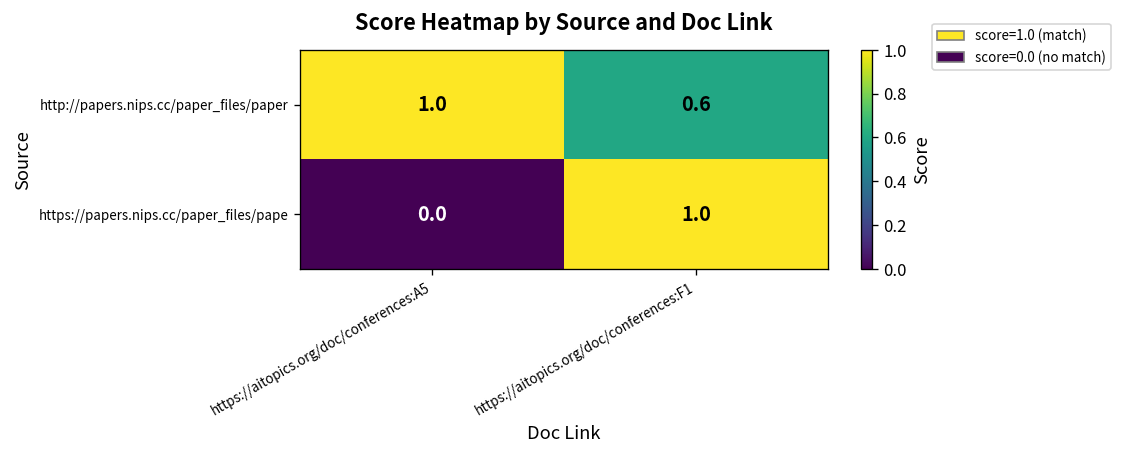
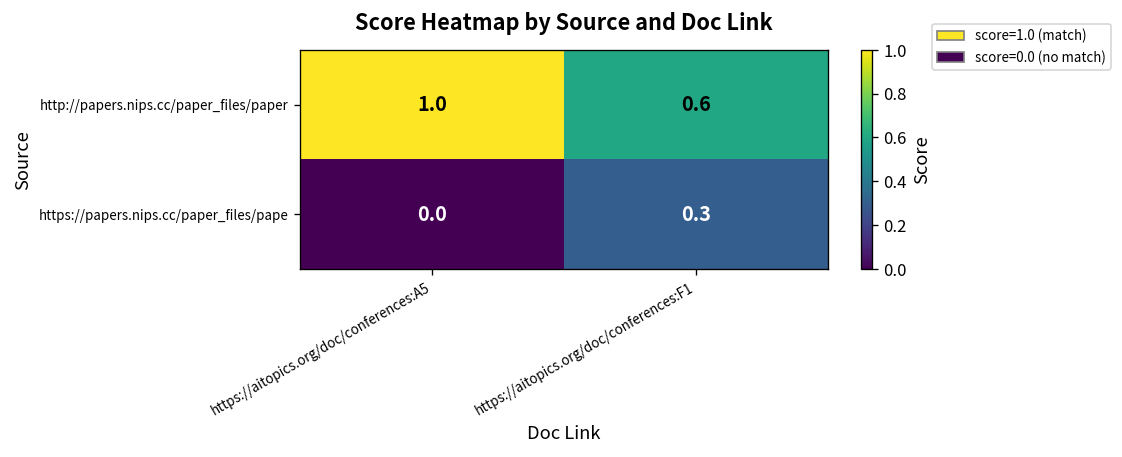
https://papers.nips.cc/paper_files/pape, https://aitopics.org/doc/conferences:F1: 1.0 -> 0.3
